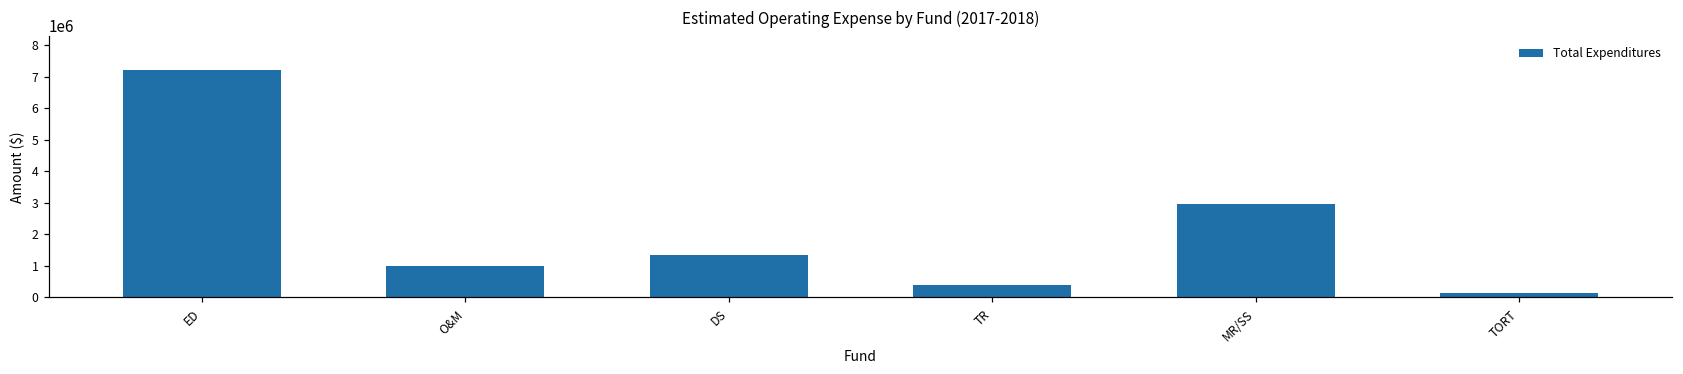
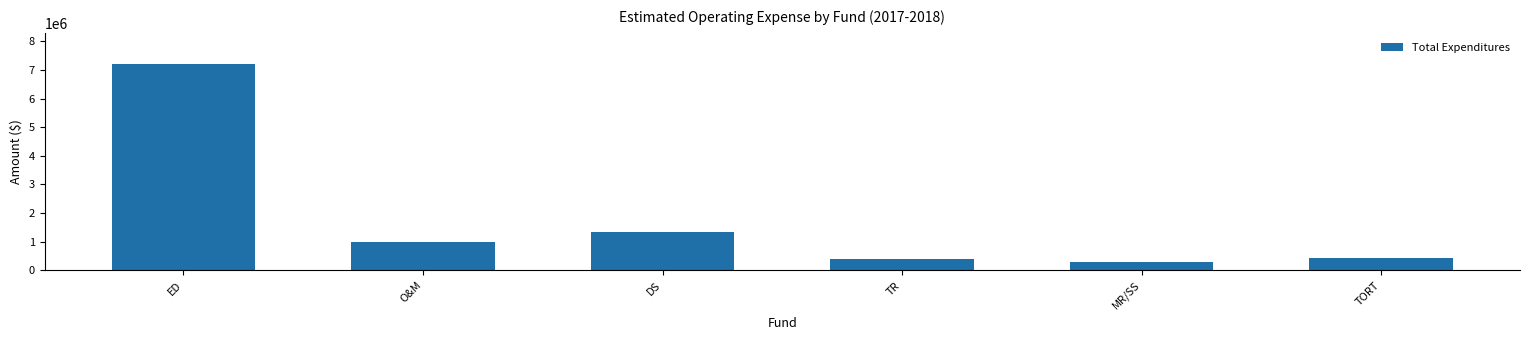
MR/SS: 3000000 -> 300000
TORT: 100000 -> 400000
